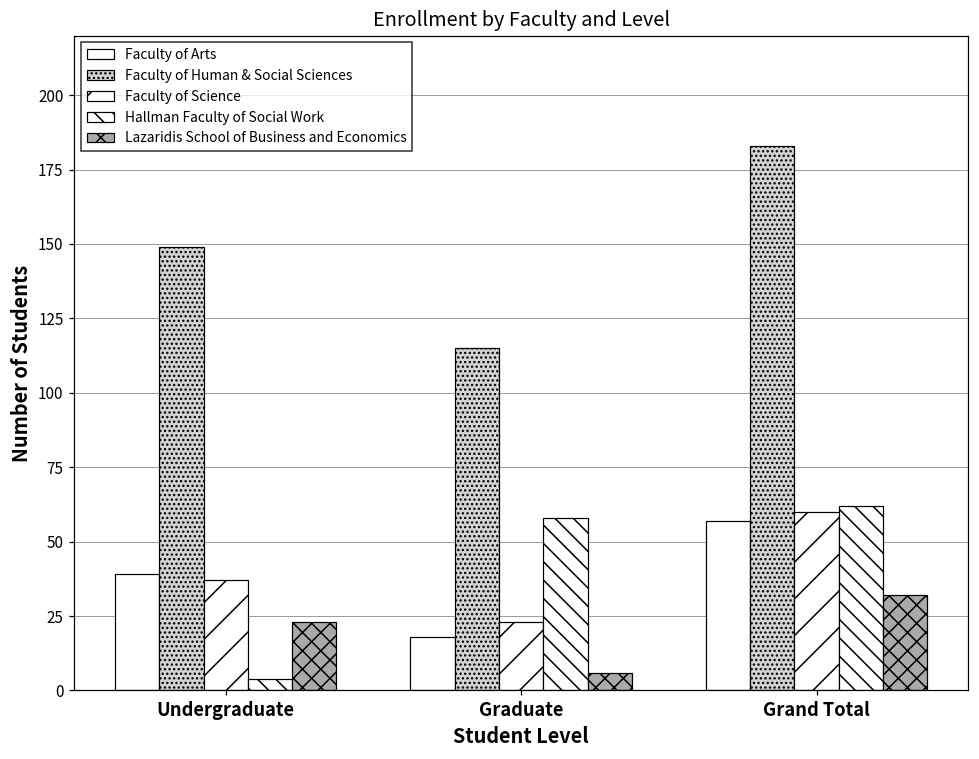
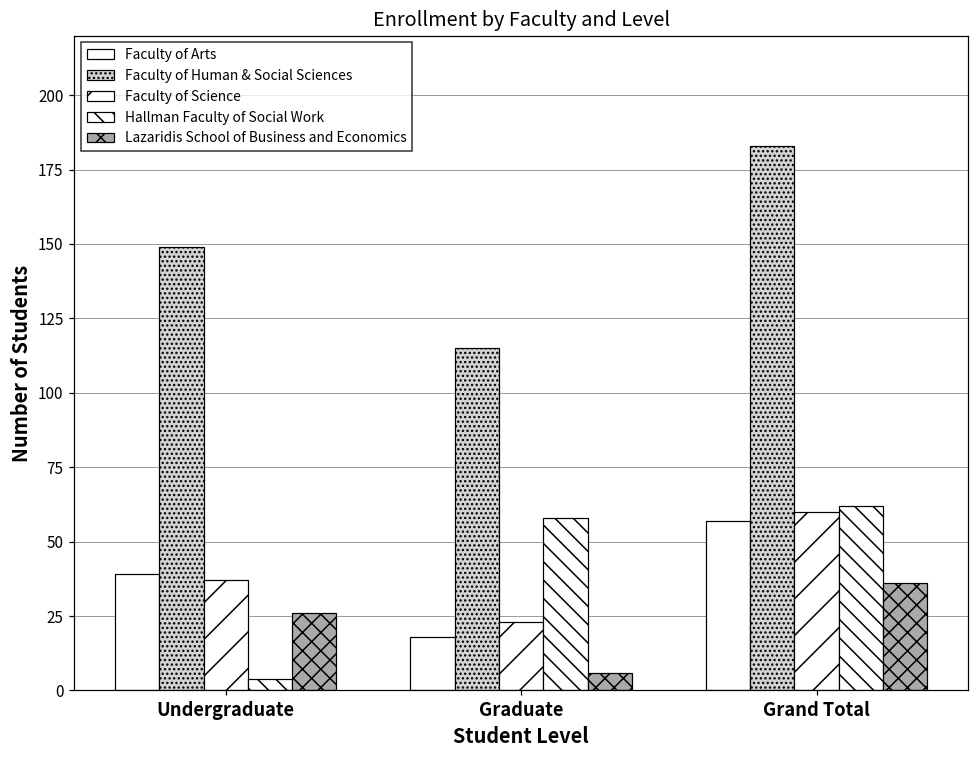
Lazaridis School of Business and Economics, Undergraduate: 23 -> 26
Lazaridis School of Business and Economics, Grand Total: 32 -> 36
